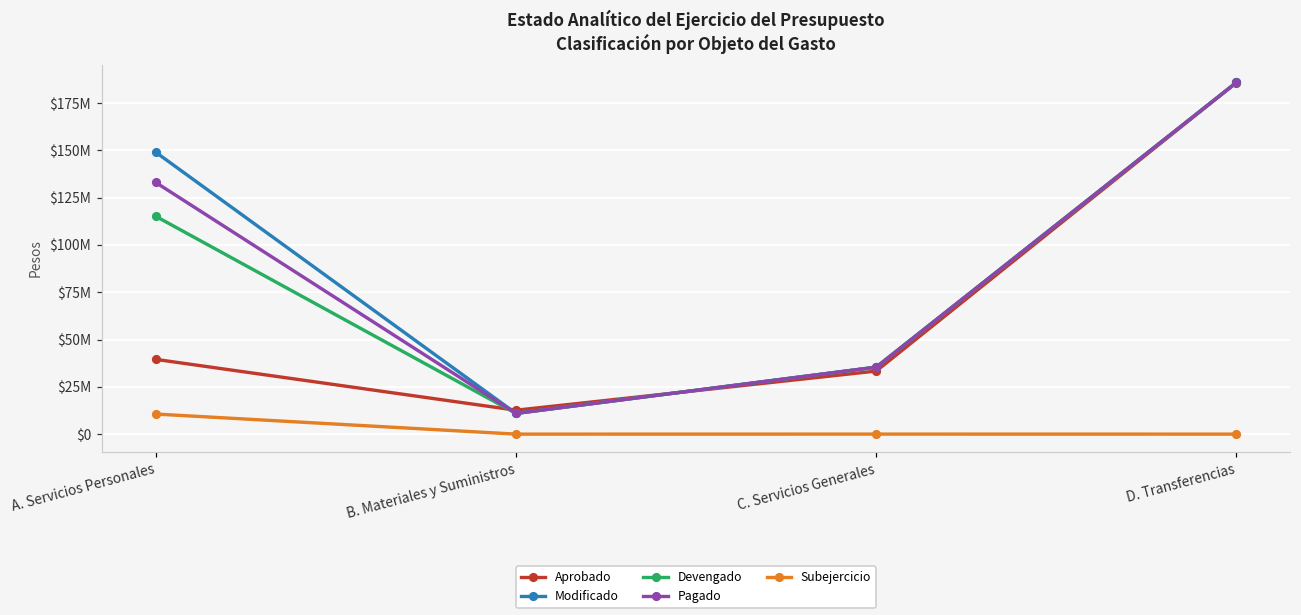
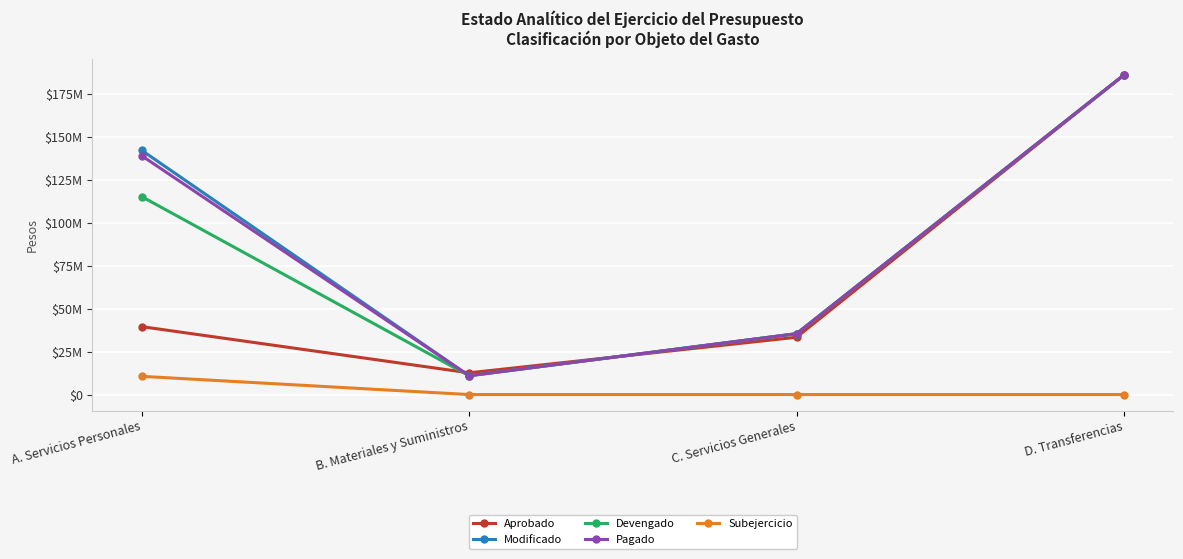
Modificado, A. Servicios Personales: $149000000 -> $142000000
Pagado, A. Servicios Personales: $133000000 -> $139000000
